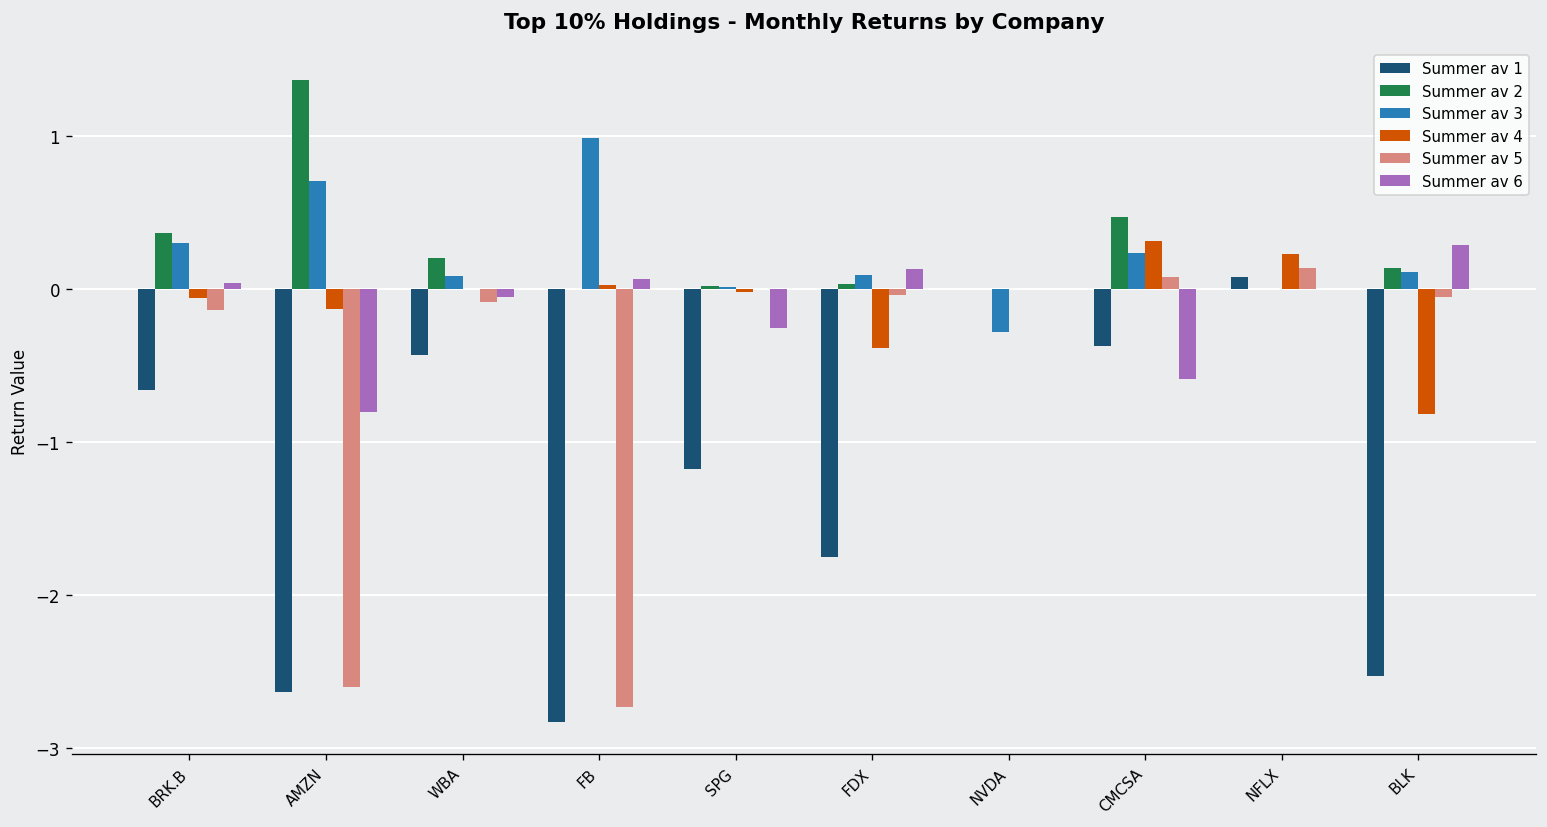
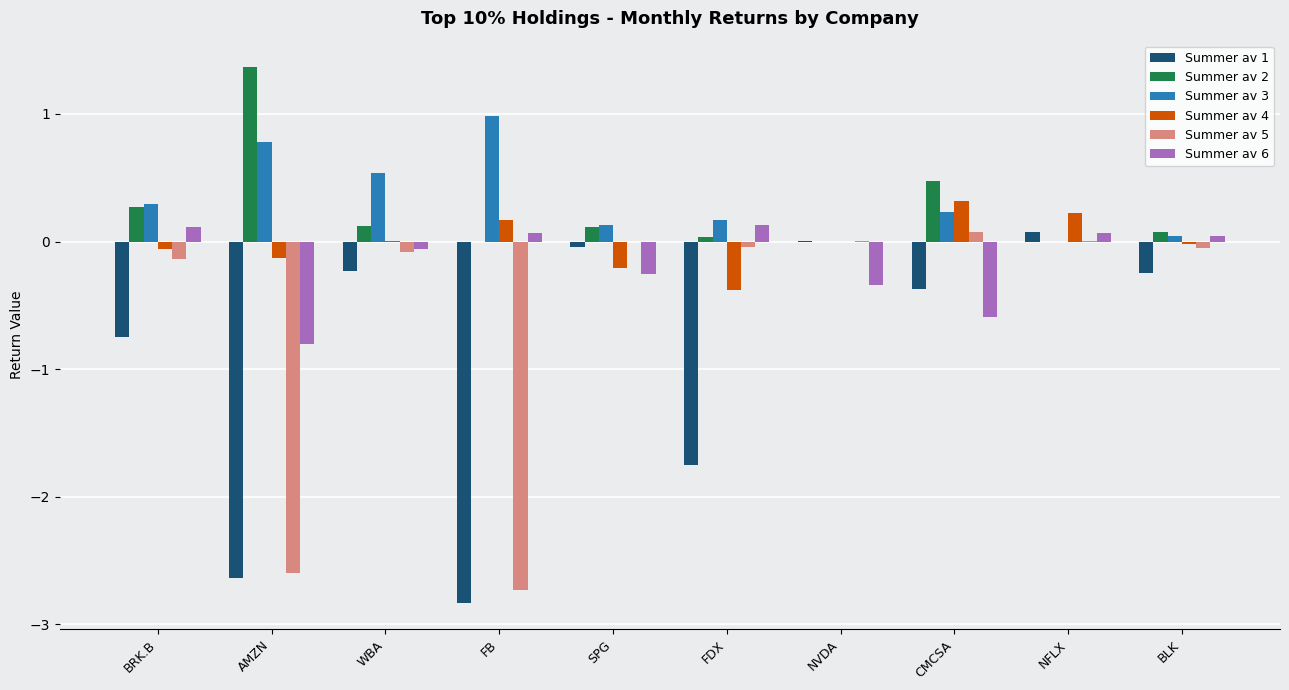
Summer av 1, BRK.B: -0.66 -> -0.75
Summer av 2, BRK.B: 0.37 -> 0.27
Summer av 6, BRK.B: 0.04 -> 0.11
Summer av 3, AMZN: 0.70 -> 0.78
Summer av 1, WBA: -0.43 -> -0.23
Summer av 2, WBA: 0.20 -> 0.12
Summer av 3, WBA: 0.08 -> 0.54
Summer av 4, FB: 0.03 -> 0.17
Summer av 1, SPG: -1.18 -> -0.04
Summer av 2, SPG: 0.02 -> 0.11
Summer av 3, SPG: 0.01 -> 0.13
Summer av 4, SPG: -0.02 -> -0.21
Summer av 3, FDX: 0.09 -> 0.16
Summer av 3, NVDA: -0.28 -> 0.00
Summer av 6, NVDA: 0.00 -> -0.34
Summer av 5, NFLX: 0.14 -> 0.00
Summer av 6, NFLX: 0.00 -> 0.07
Summer av 1, BLK: -2.52 -> -0.25
Summer av 2, BLK: 0.14 -> 0.07
Summer av 3, BLK: 0.11 -> 0.04
Summer av 4, BLK: -0.82 -> -0.02
Summer av 6, BLK: 0.28 -> 0.04
